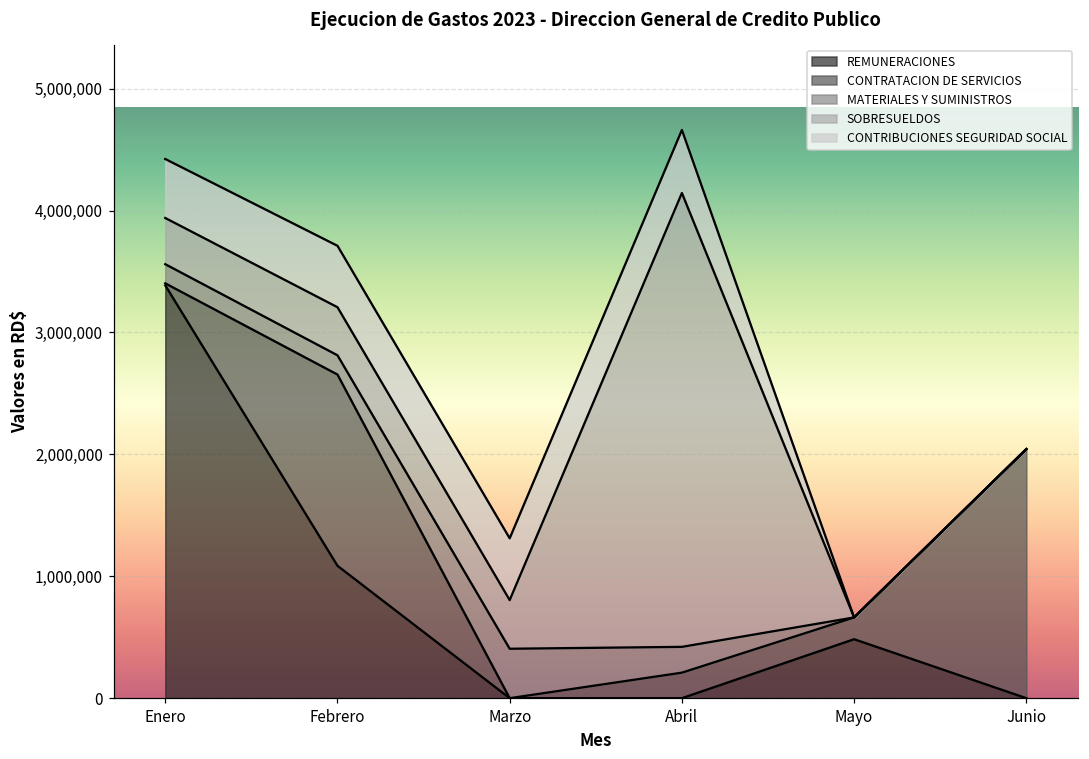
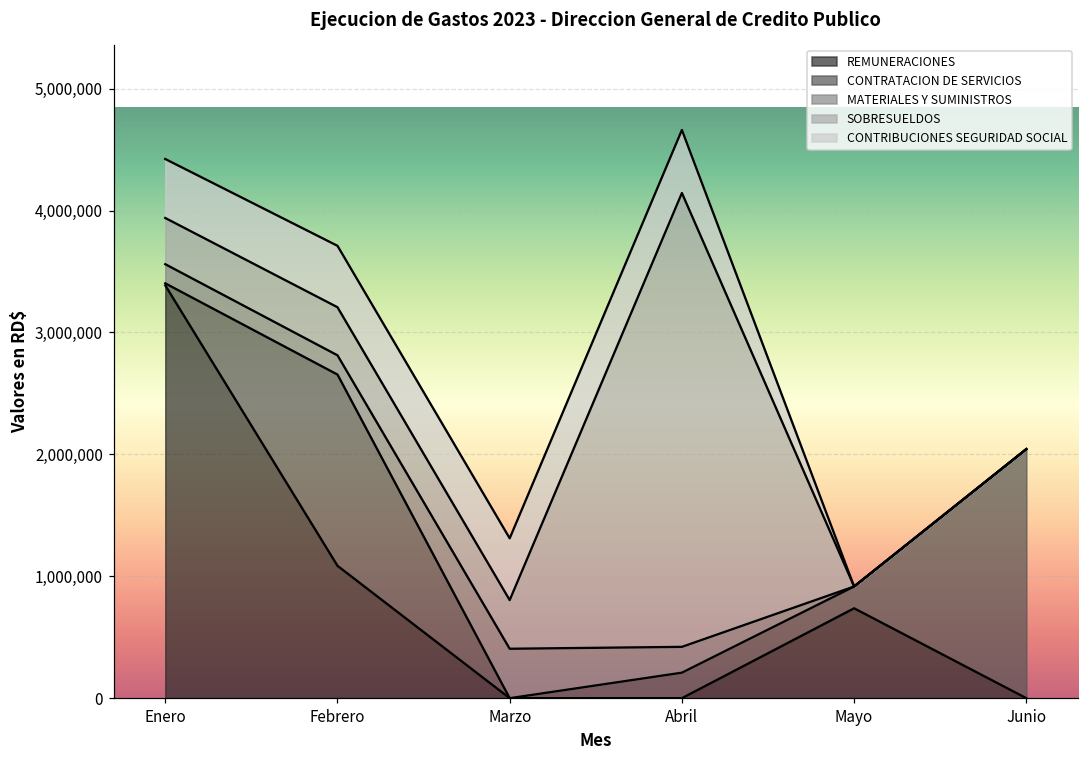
REMUNERACIONES, Mayo: 480,000 -> 740,000
